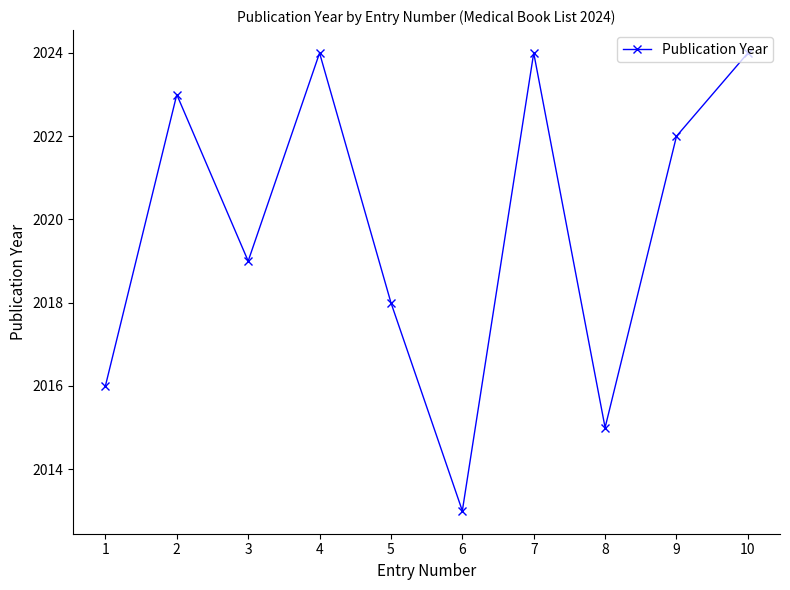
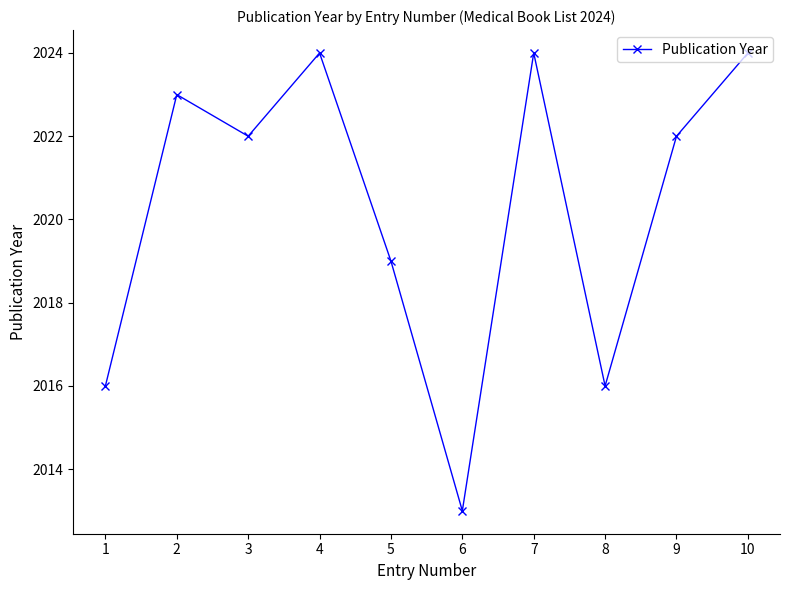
3: 2019 -> 2022
5: 2018 -> 2019
8: 2015 -> 2016
